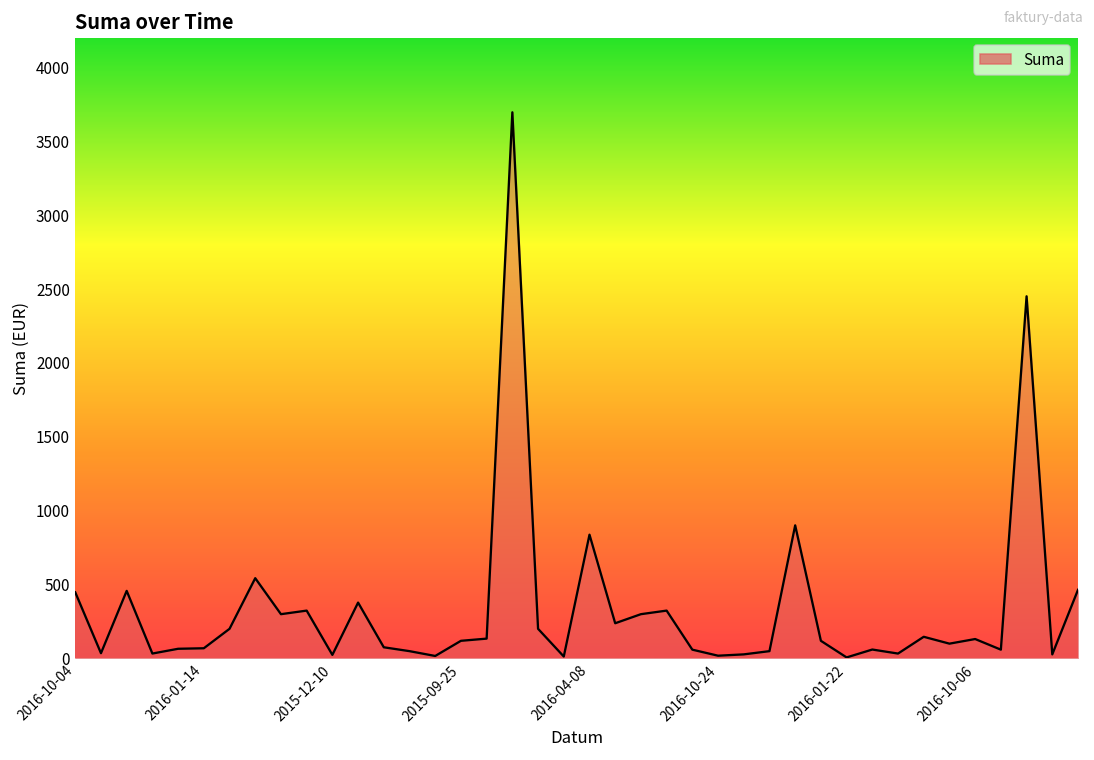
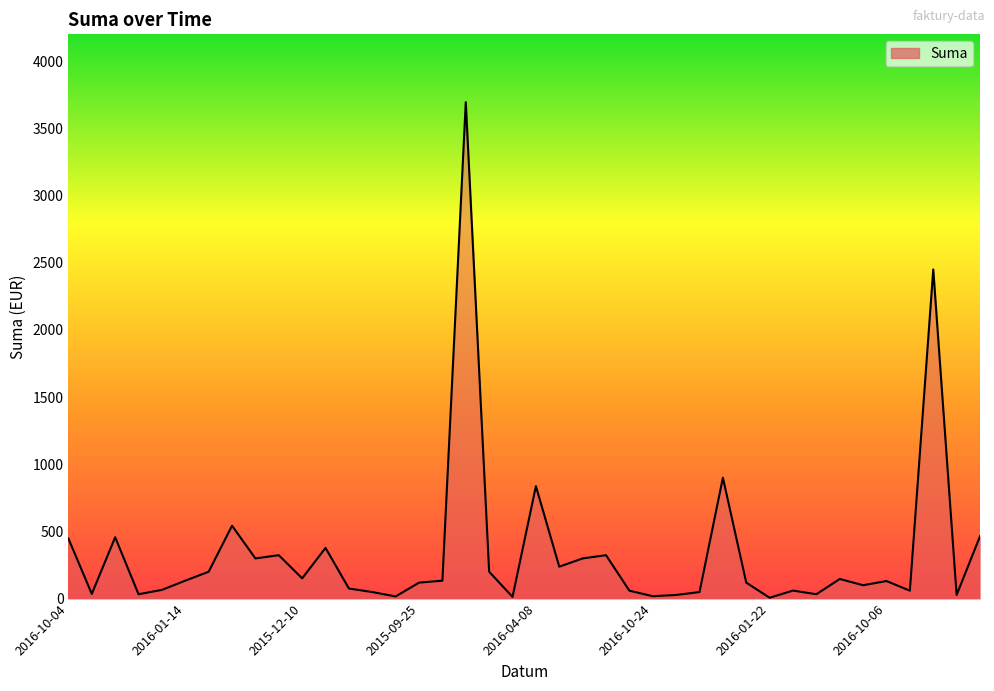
2016-01-14: 70 -> 130
2015-12-10: 20 -> 150
